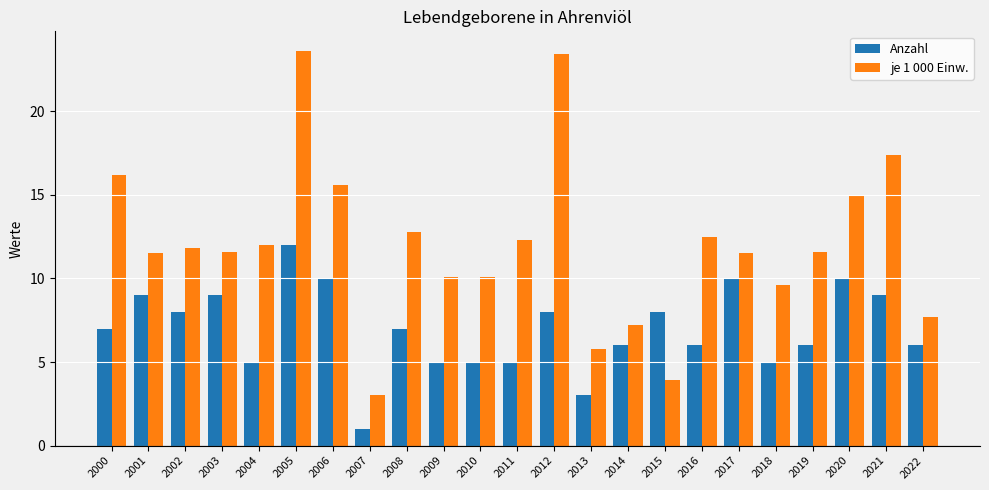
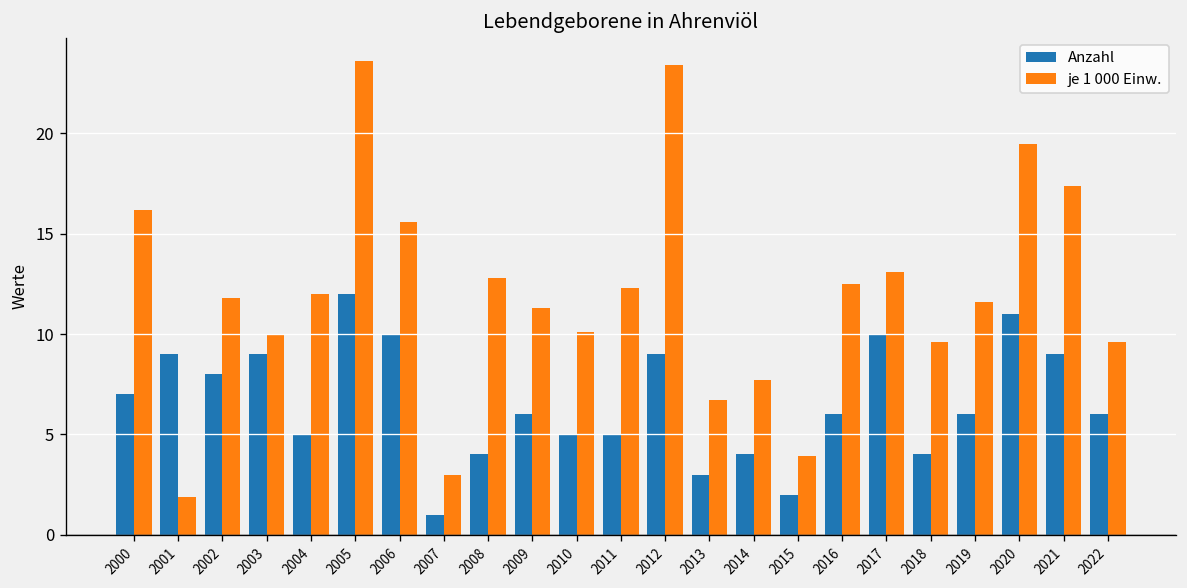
je 1 000 Einw., 2001: 11.5 -> 1.9
je 1 000 Einw., 2003: 11.6 -> 10.0
Anzahl, 2008: 7 -> 4
Anzahl, 2009: 5 -> 6
je 1 000 Einw., 2009: 10.1 -> 11.3
Anzahl, 2012: 8 -> 9
je 1 000 Einw., 2013: 5.8 -> 6.7
Anzahl, 2014: 6 -> 4
je 1 000 Einw., 2014: 7.2 -> 7.7
Anzahl, 2015: 8 -> 2
je 1 000 Einw., 2017: 11.5 -> 13.1
Anzahl, 2018: 5 -> 4
Anzahl, 2020: 10 -> 11
je 1 000 Einw., 2020: 15.0 -> 19.5
je 1 000 Einw., 2022: 7.7 -> 9.6
